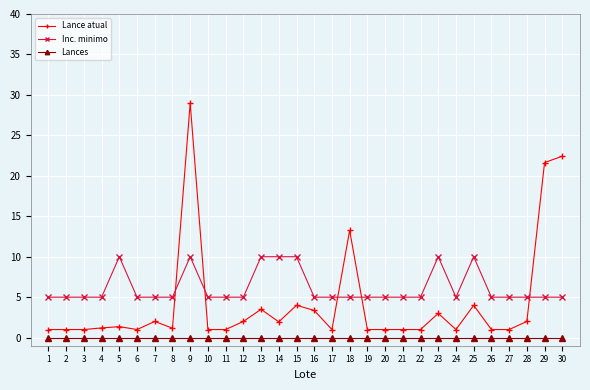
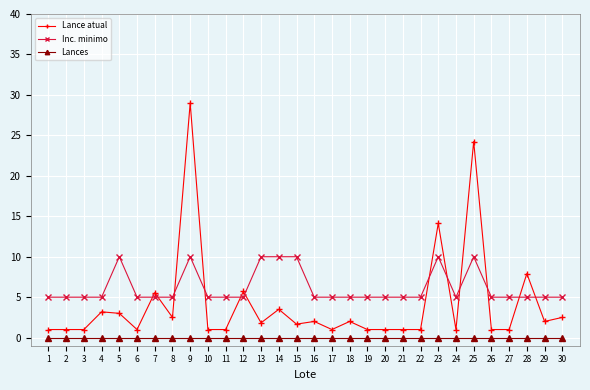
Lance atual, 4: 1 -> 3
Lance atual, 5: 1 -> 3
Lance atual, 7: 2 -> 6
Lance atual, 8: 1 -> 3
Lance atual, 12: 2 -> 6
Lance atual, 13: 4 -> 2
Lance atual, 14: 2 -> 4
Lance atual, 15: 4 -> 2
Lance atual, 16: 3 -> 2
Lance atual, 18: 13 -> 2
Lance atual, 23: 3 -> 14
Lance atual, 25: 4 -> 24
Lance atual, 28: 2 -> 8
Lance atual, 29: 22 -> 2
Lance atual, 30: 22 -> 3
